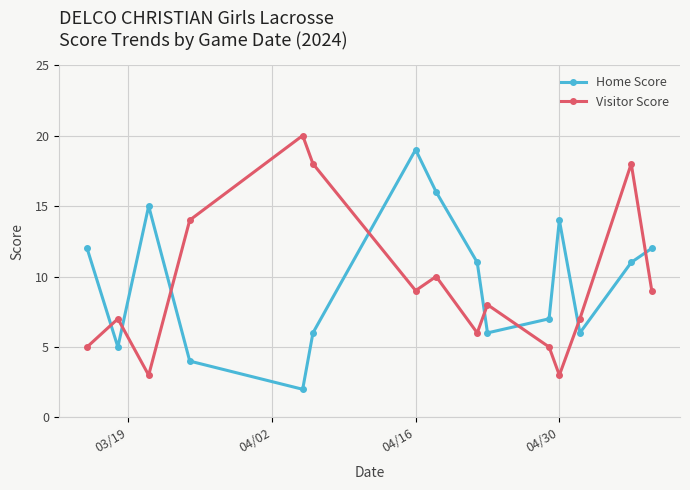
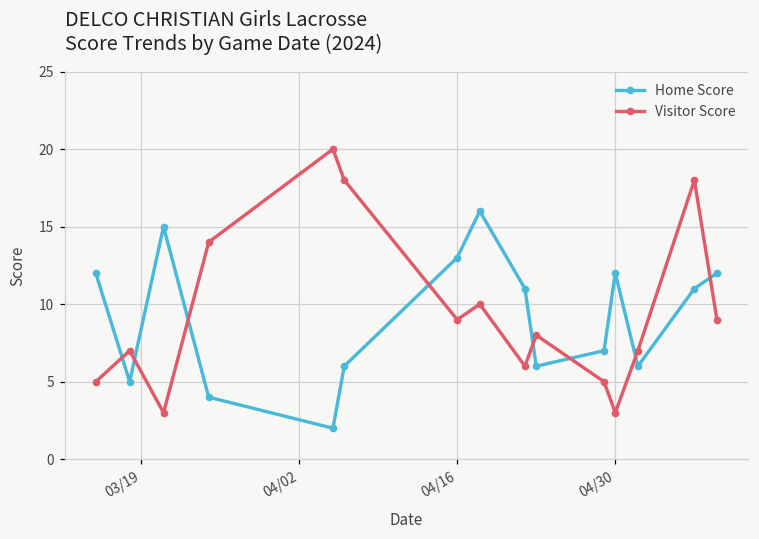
Home Score, 04/16: 19 -> 13
Home Score, 04/30: 14 -> 12
